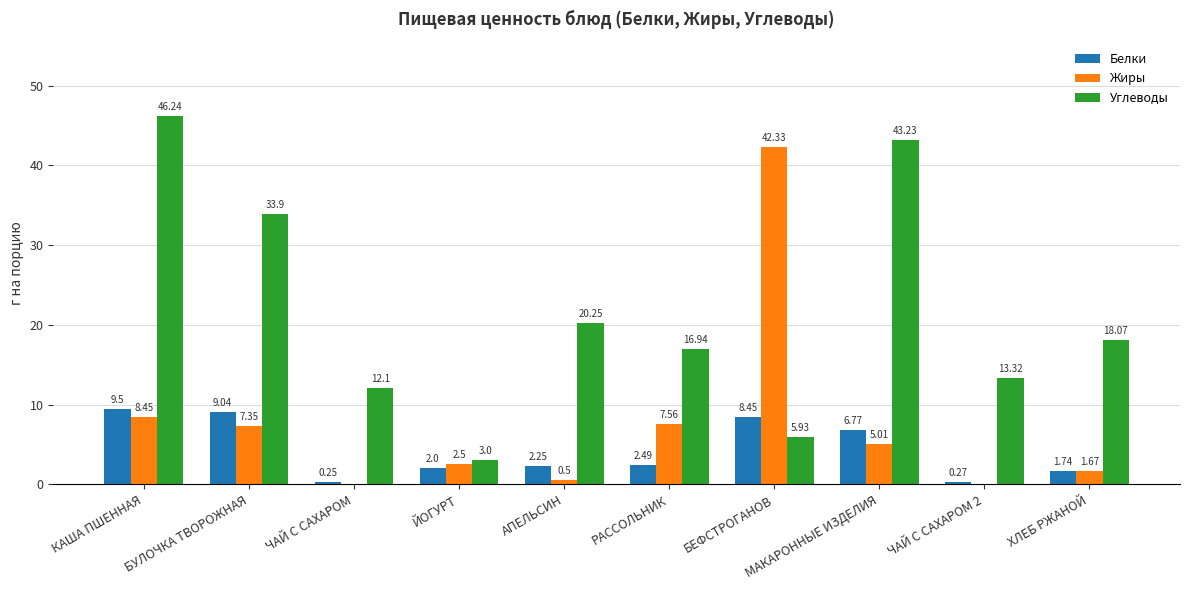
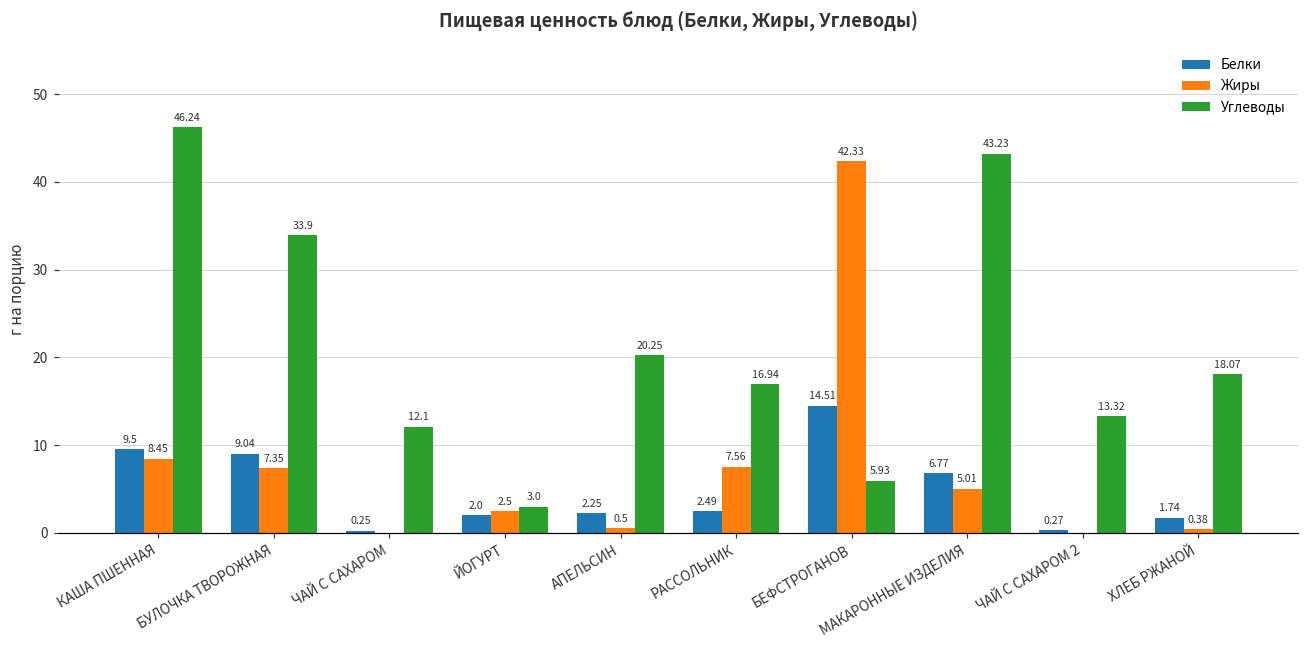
Белки, БЕФСТРОГАНОВ: 8.45 -> 14.51
Жиры, ХЛЕБ РЖАНОЙ: 1.67 -> 0.38
